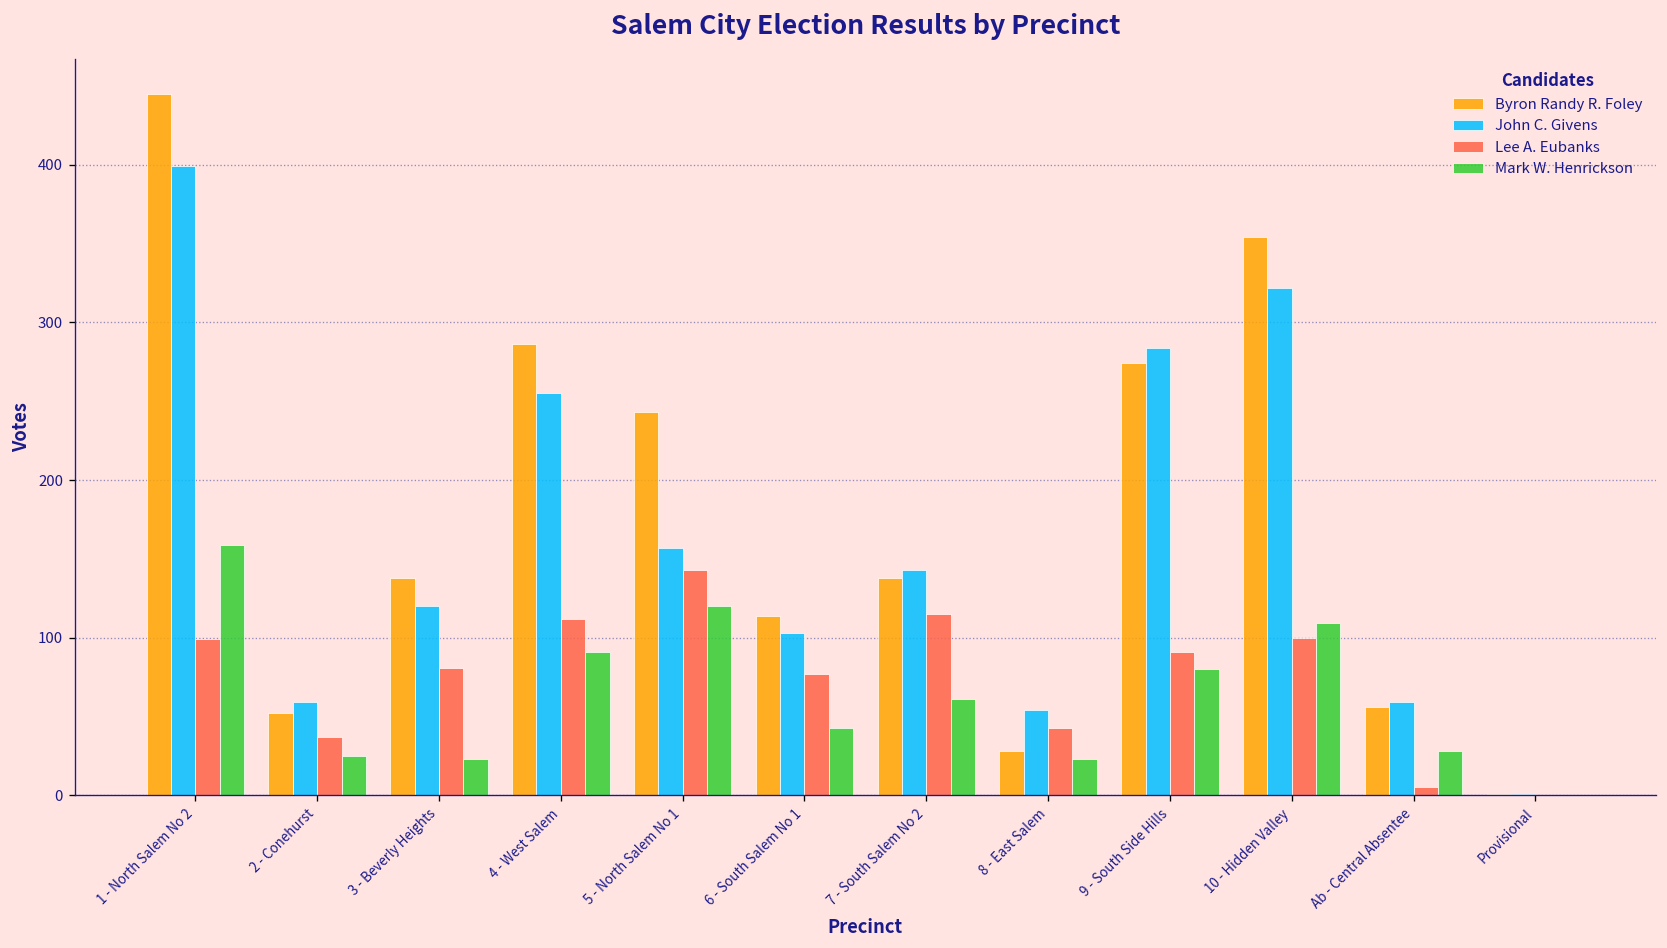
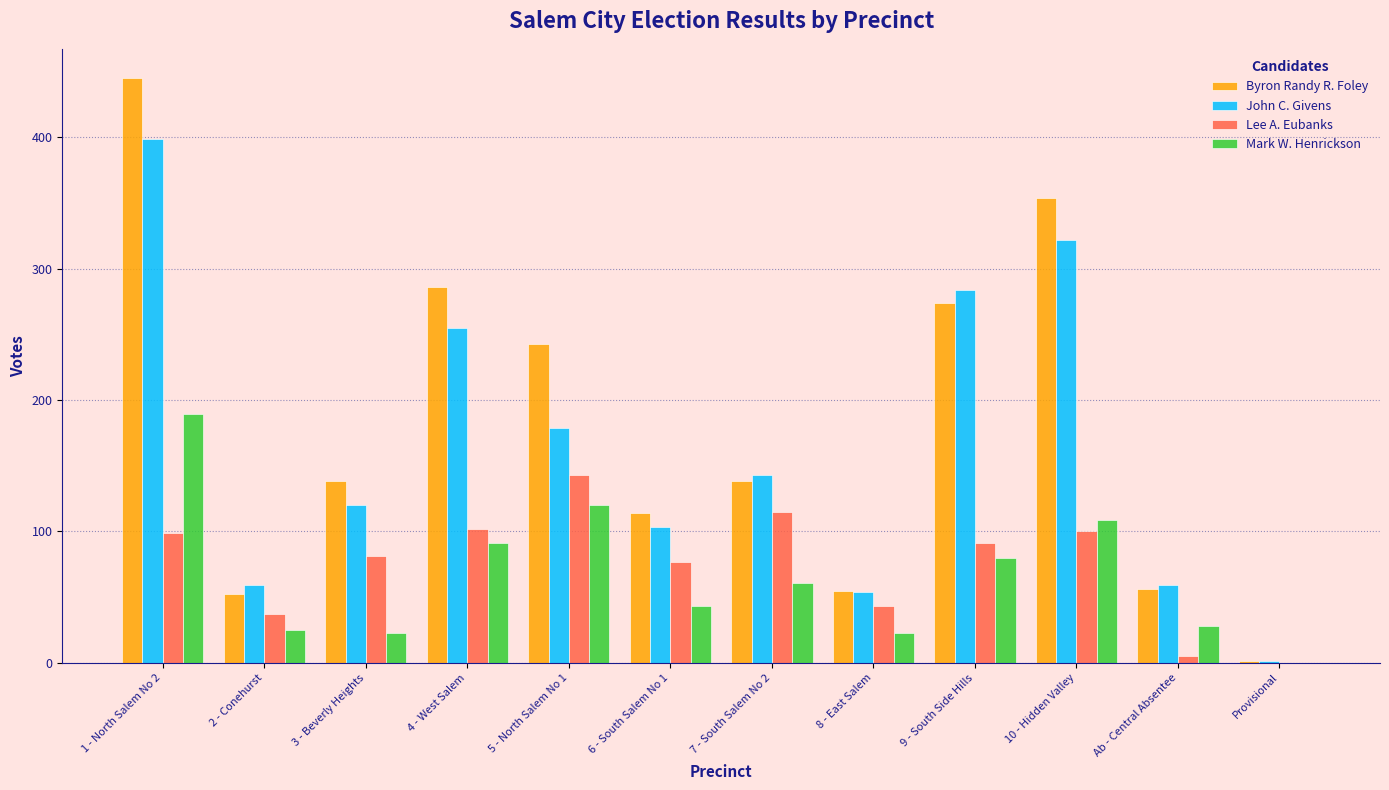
Mark W. Henrickson, 1 - North Salem No 2: 159 -> 189
Lee A. Eubanks, 4 - West Salem: 112 -> 102
John C. Givens, 5 - North Salem No 1: 157 -> 179
Byron Randy R. Foley, 8 - East Salem: 28 -> 55
